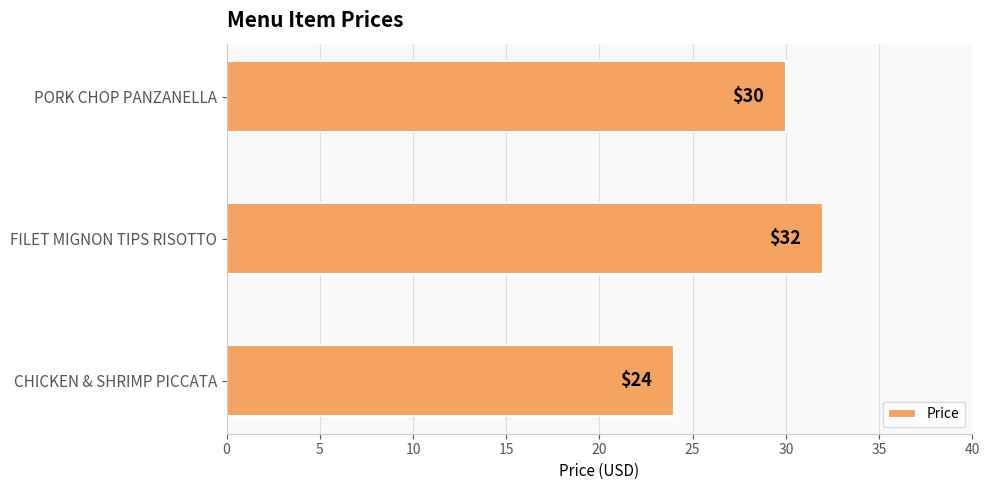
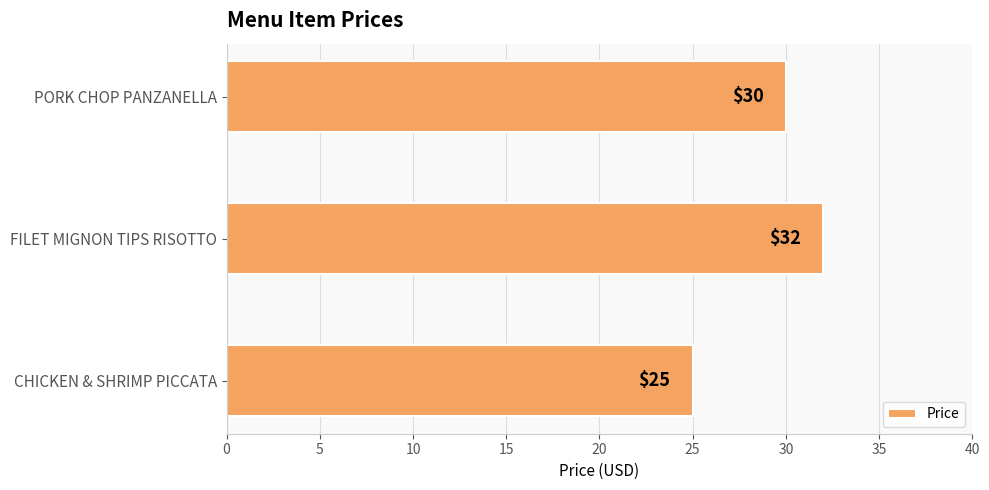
CHICKEN & SHRIMP PICCATA: $24 -> $25
